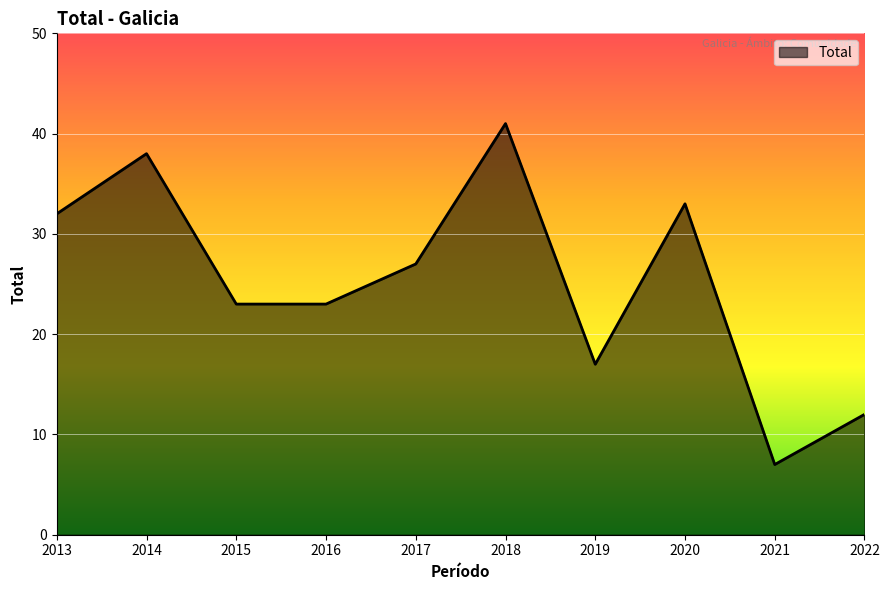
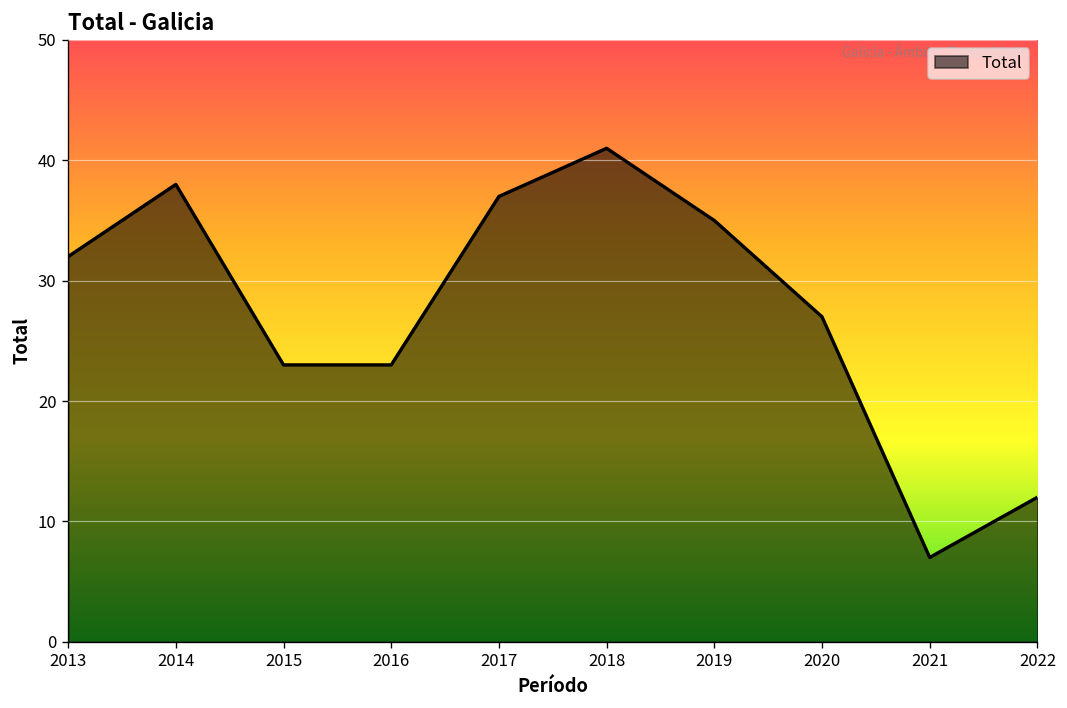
2017: 27 -> 37
2019: 17 -> 35
2020: 33 -> 27
